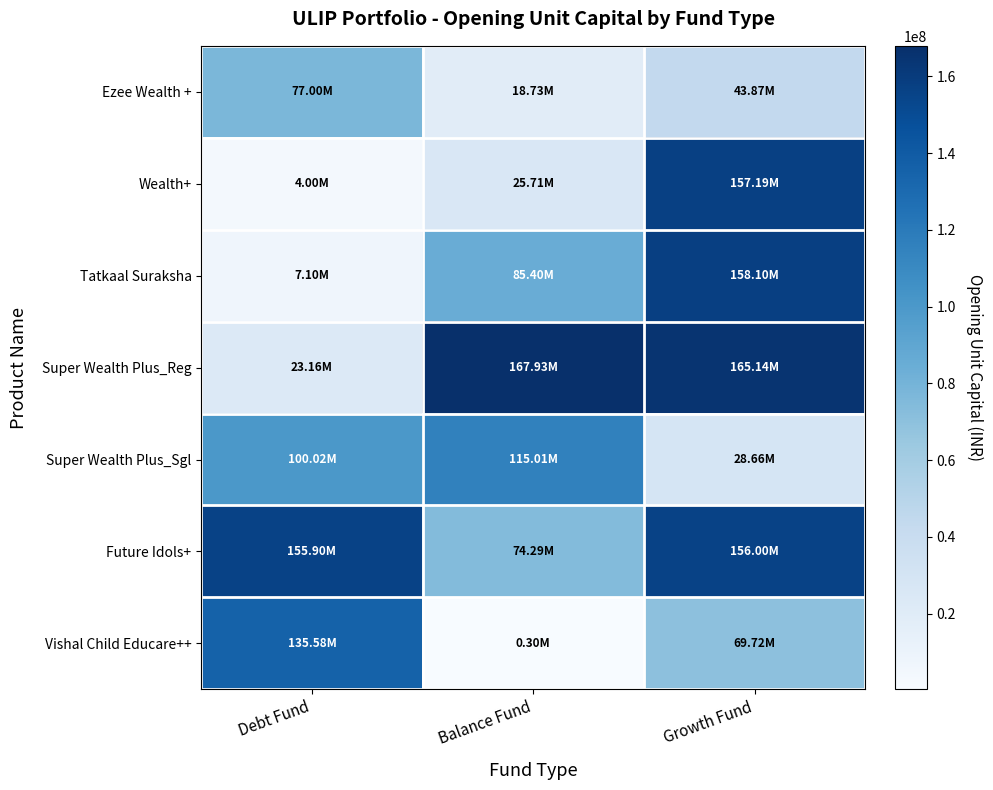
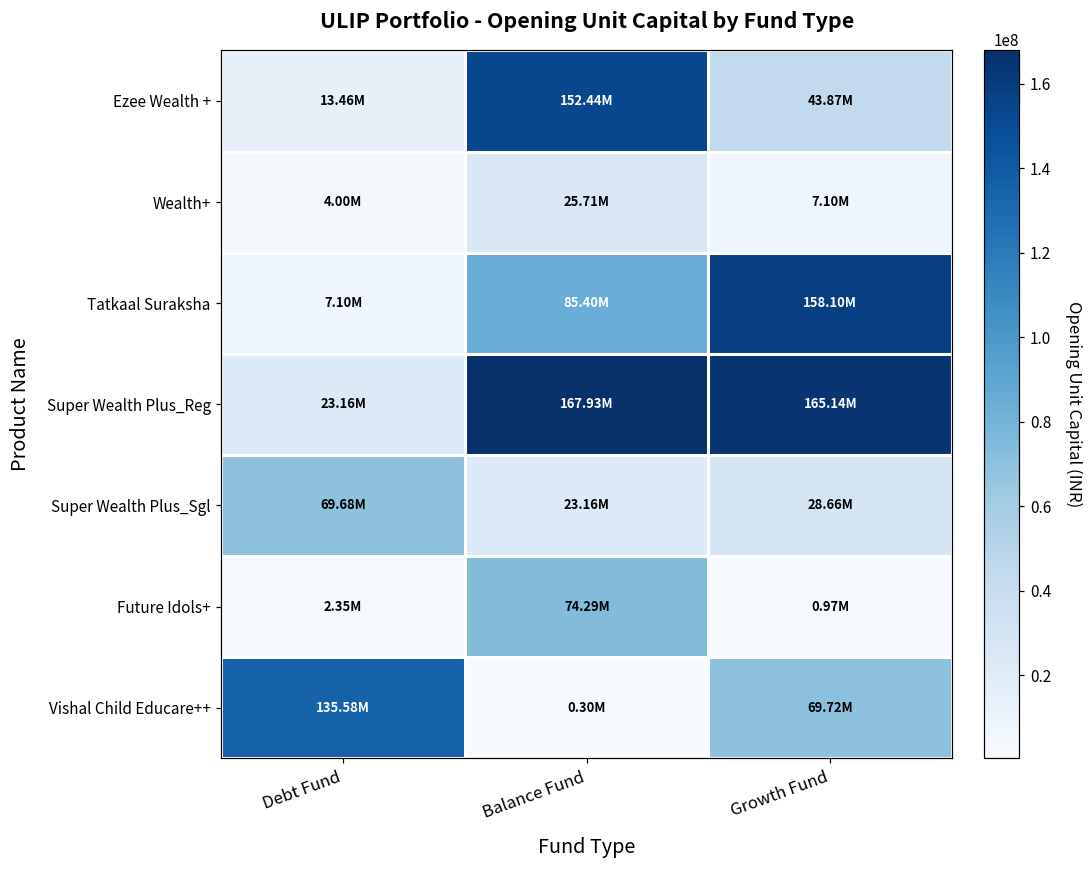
Ezee Wealth +, Debt Fund: 77.00M -> 13.46M
Ezee Wealth +, Balance Fund: 18.73M -> 152.44M
Wealth+, Growth Fund: 157.19M -> 7.10M
Super Wealth Plus_Sgl, Debt Fund: 100.02M -> 69.68M
Super Wealth Plus_Sgl, Balance Fund: 115.01M -> 23.16M
Future Idols+, Debt Fund: 155.90M -> 2.35M
Future Idols+, Growth Fund: 156.00M -> 0.97M
